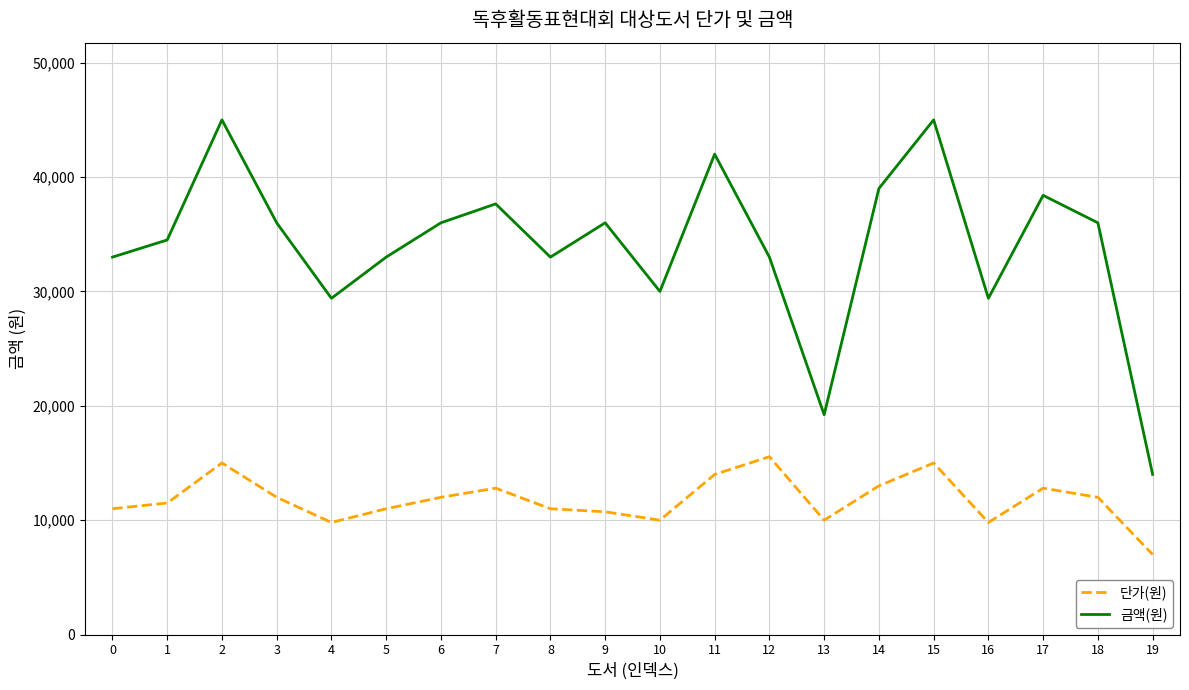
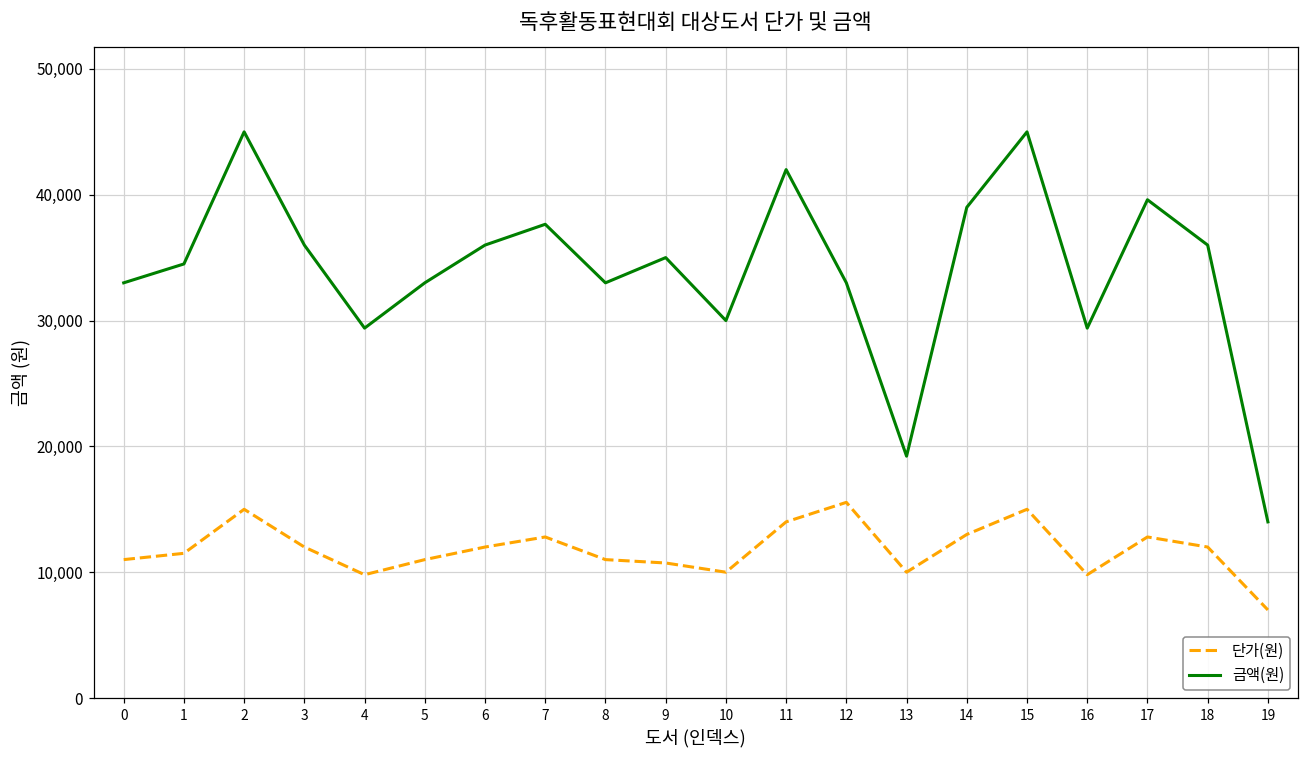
금액(원), 9: 36,000 -> 35,000
금액(원), 17: 38,400 -> 39,600
